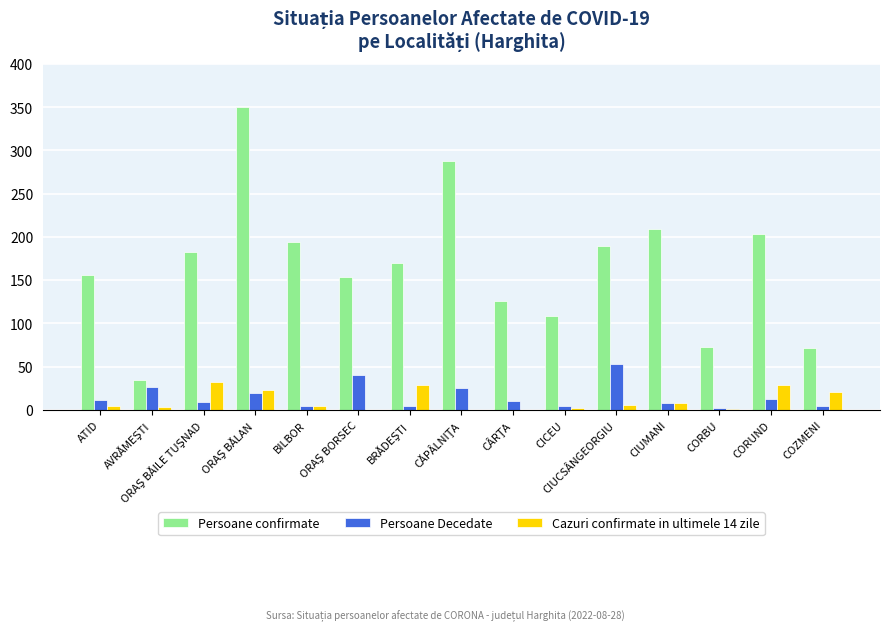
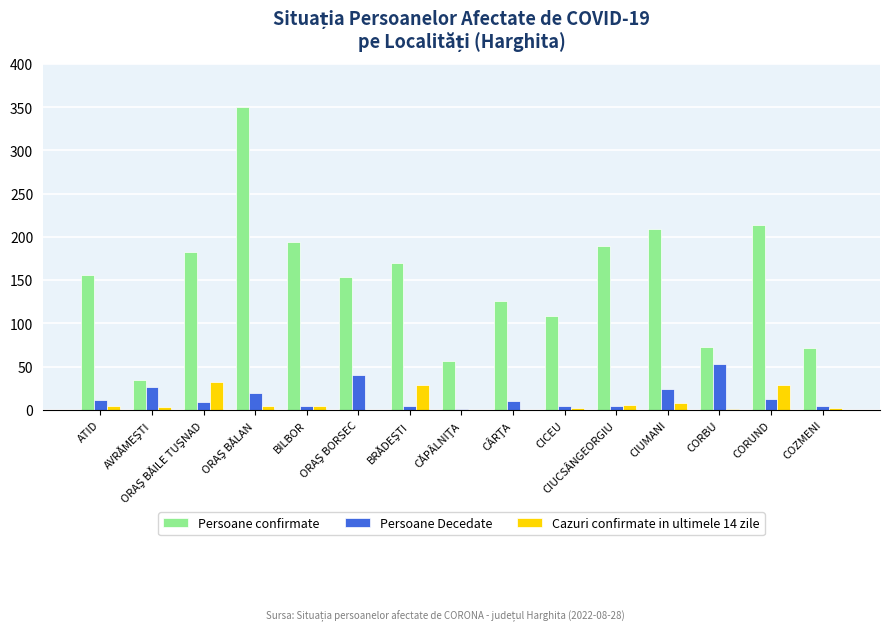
Cazuri confirmate in ultimele 14 zile, ORAŞ BĂLAN: 20 -> 10
Persoane confirmate, CĂPÂLNIŢA: 290 -> 60
Persoane Decedate, CĂPÂLNIŢA: 30 -> 0
Persoane Decedate, CIUCSÂNGEORGIU: 50 -> 0
Persoane Decedate, CIUMANI: 10 -> 20
Persoane Decedate, CORBU: 0 -> 50
Persoane confirmate, CORUND: 200 -> 210
Cazuri confirmate in ultimele 14 zile, COZMENI: 20 -> 0
